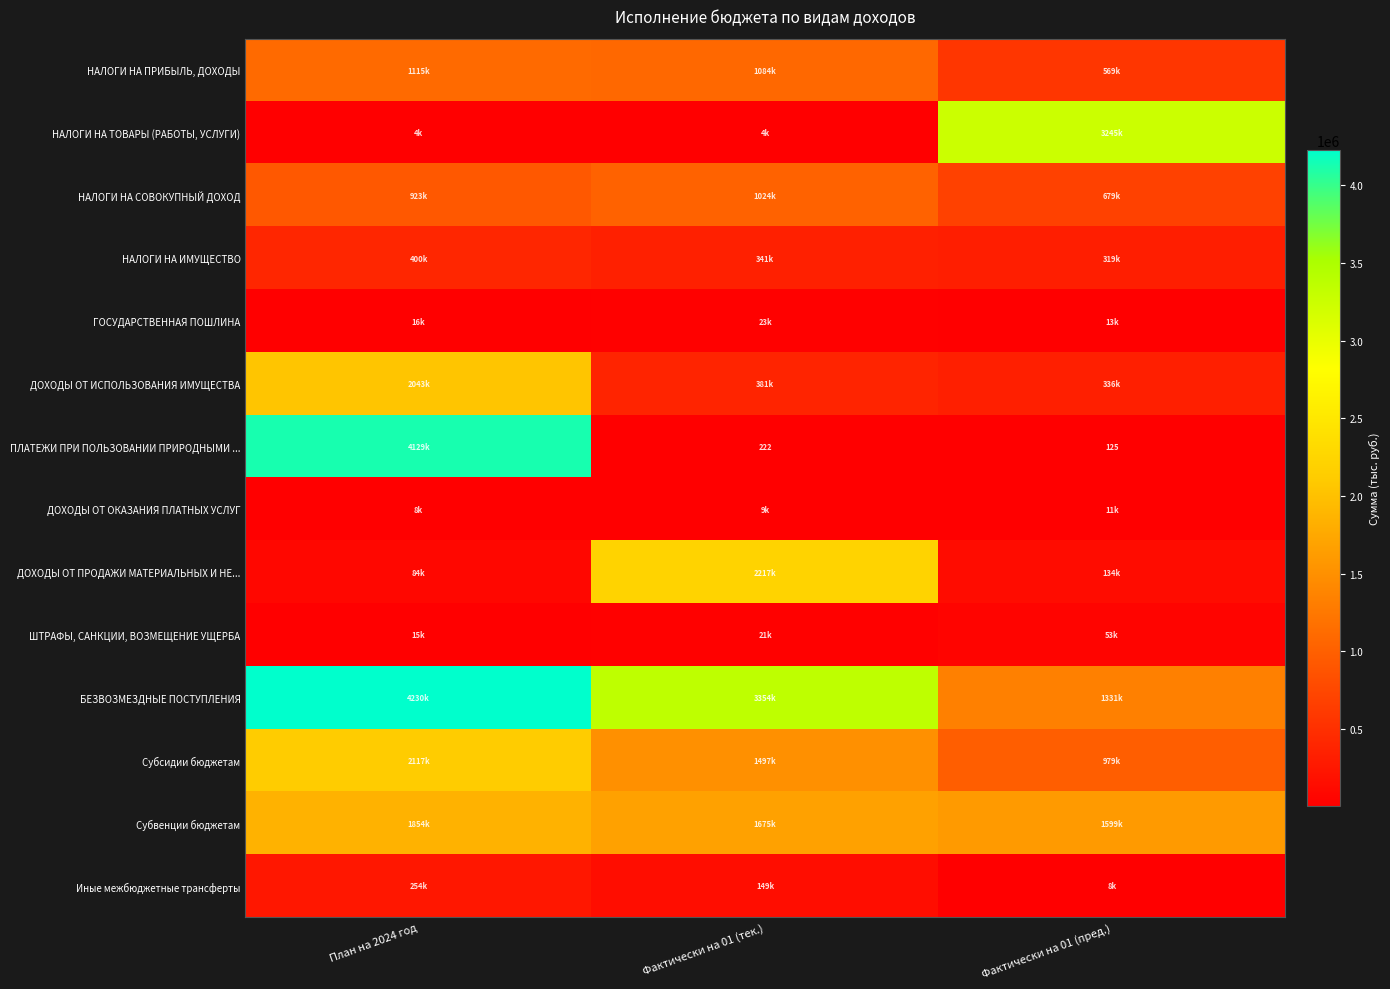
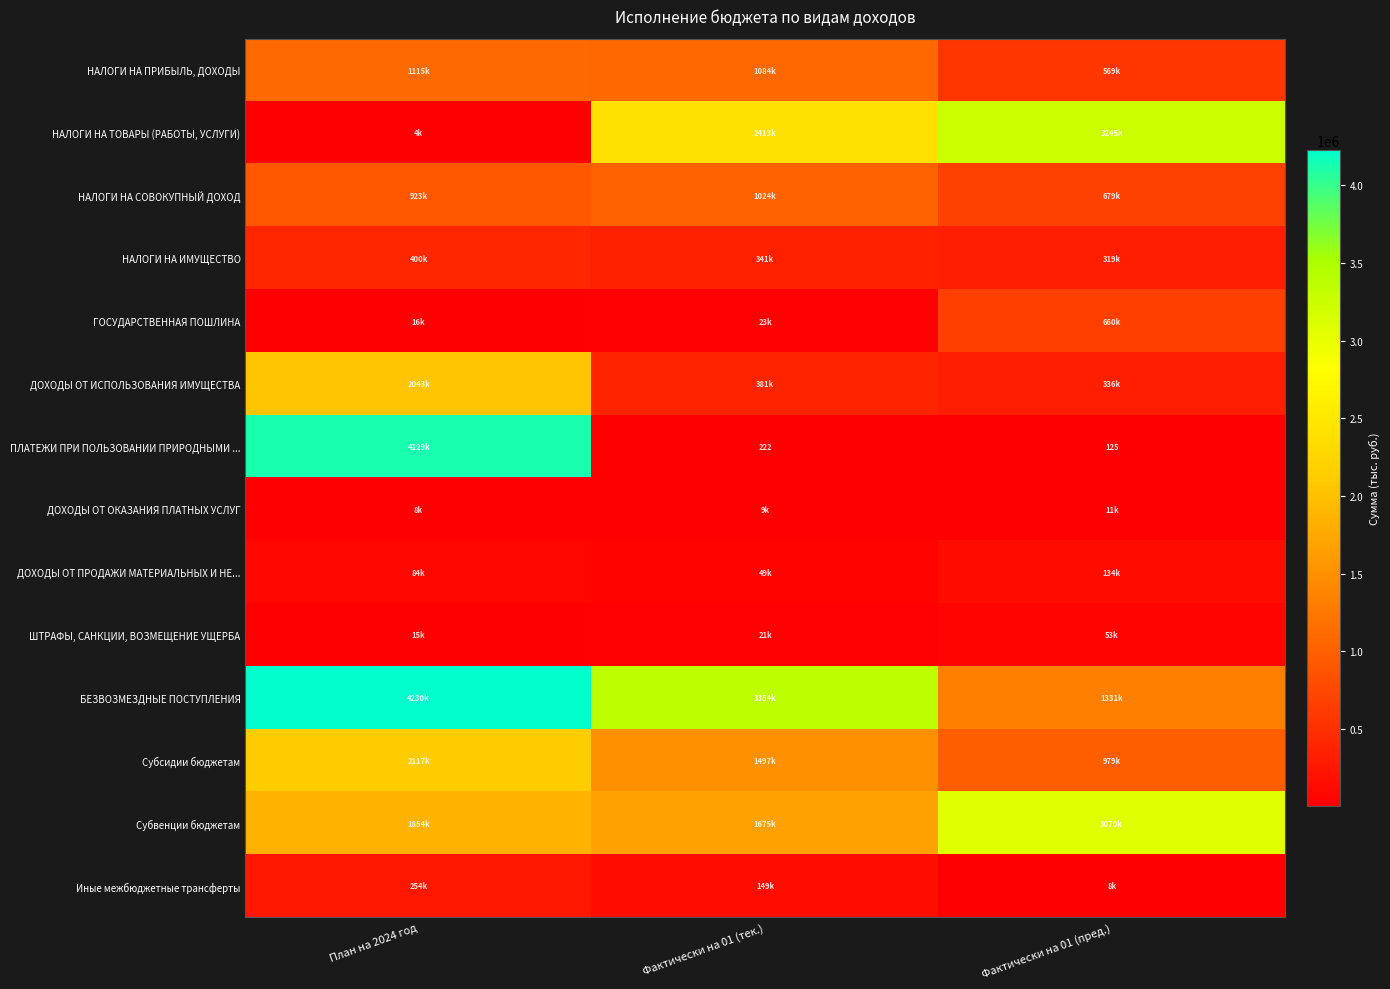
НАЛОГИ НА ТОВАРЫ (РАБОТЫ, УСЛУГИ), Фактически на 01 (тек.): 4k -> 2413k
ГОСУДАРСТВЕННАЯ ПОШЛИНА, Фактически на 01 (пред.): 13k -> 660k
ДОХОДЫ ОТ ПРОДАЖИ МАТЕРИАЛЬНЫХ И НЕ..., Фактически на 01 (тек.): 2217k -> 49k
Субвенции бюджетам, Фактически на 01 (пред.): 1599k -> 3070k
